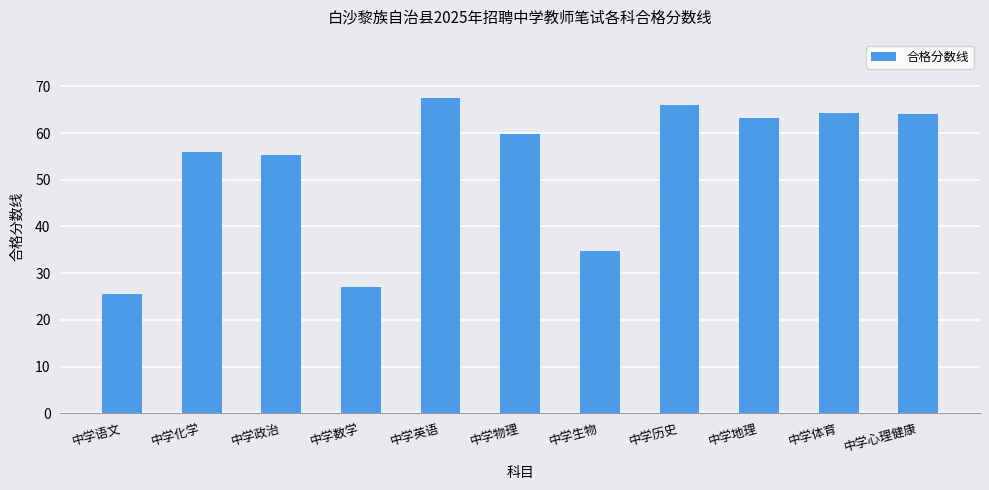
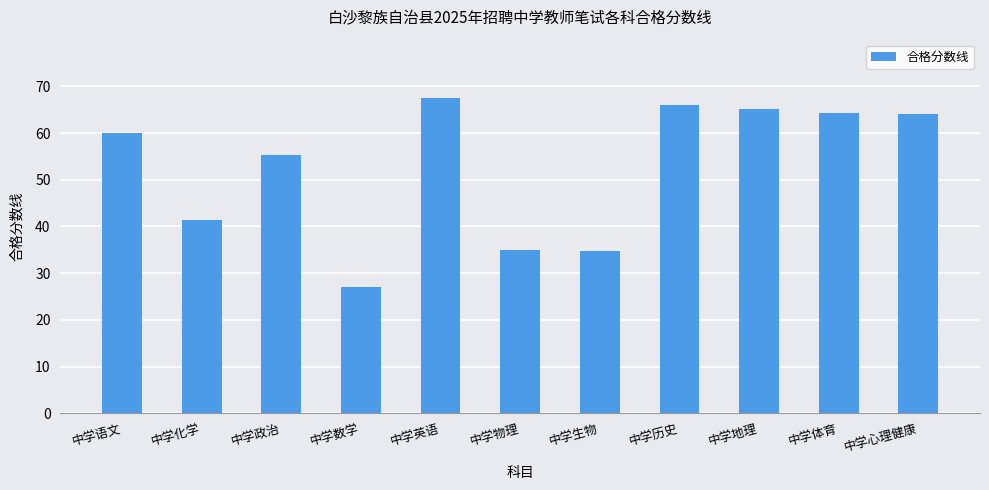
中学语文: 26 -> 60
中学化学: 56 -> 41
中学物理: 60 -> 35
中学地理: 63 -> 65
